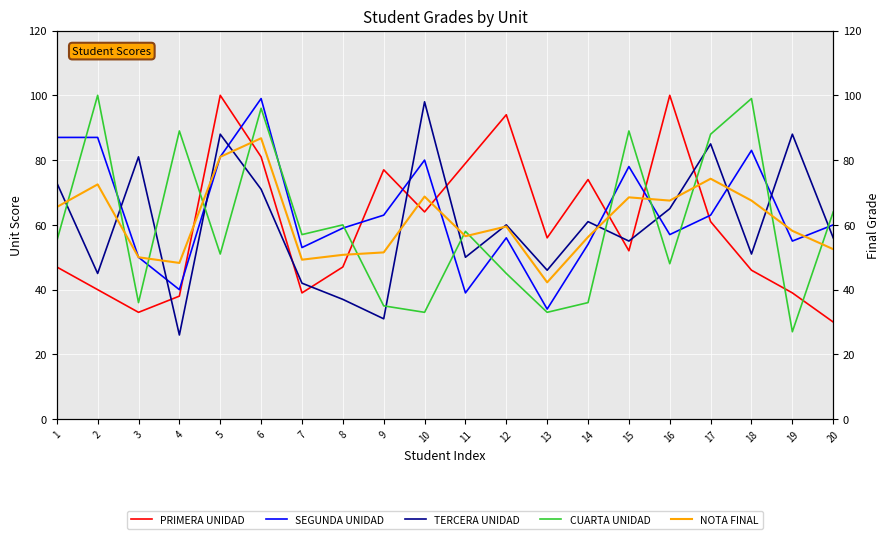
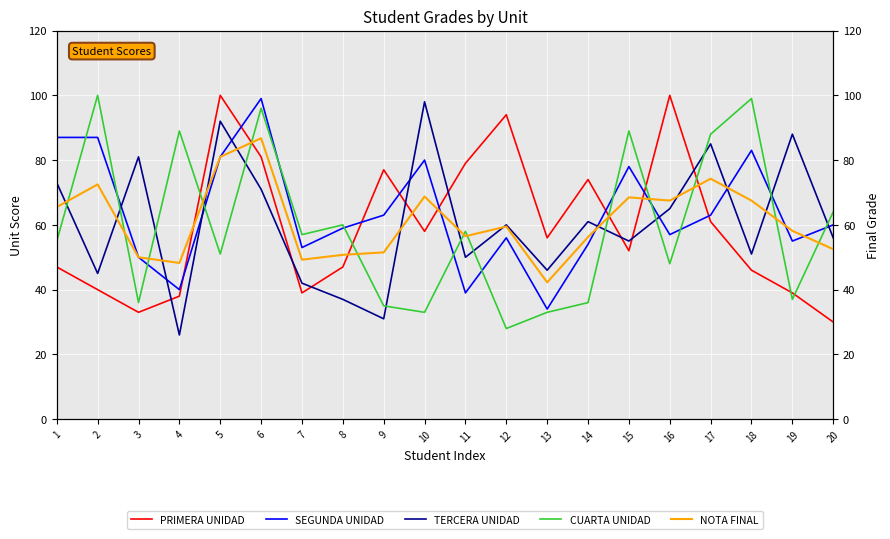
TERCERA UNIDAD, 5: 88 -> 92
PRIMERA UNIDAD, 10: 64 -> 58
CUARTA UNIDAD, 12: 45 -> 28
CUARTA UNIDAD, 19: 27 -> 37
